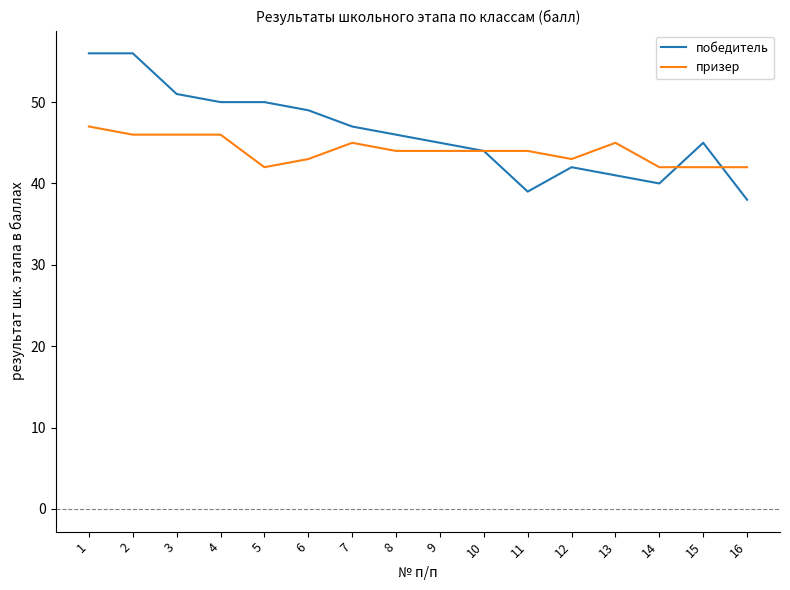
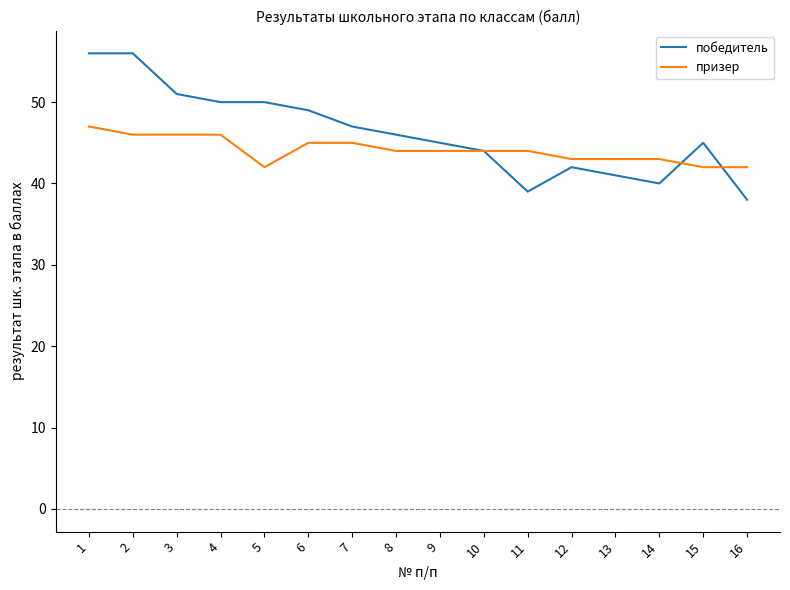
призер, 6: 43 -> 45
призер, 13: 45 -> 43
призер, 14: 42 -> 43
